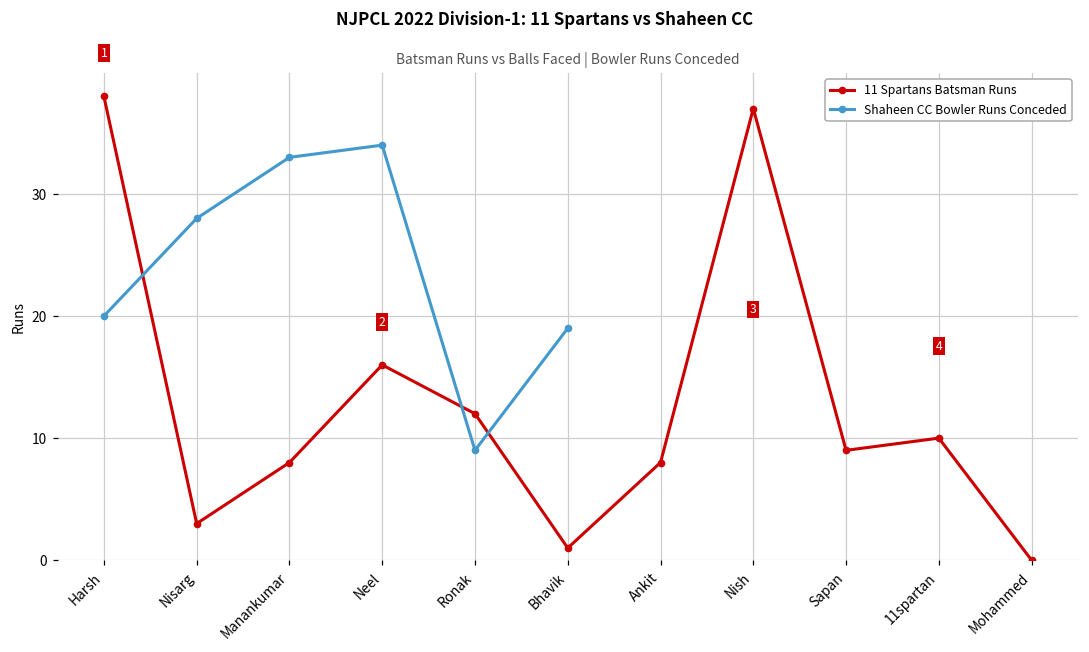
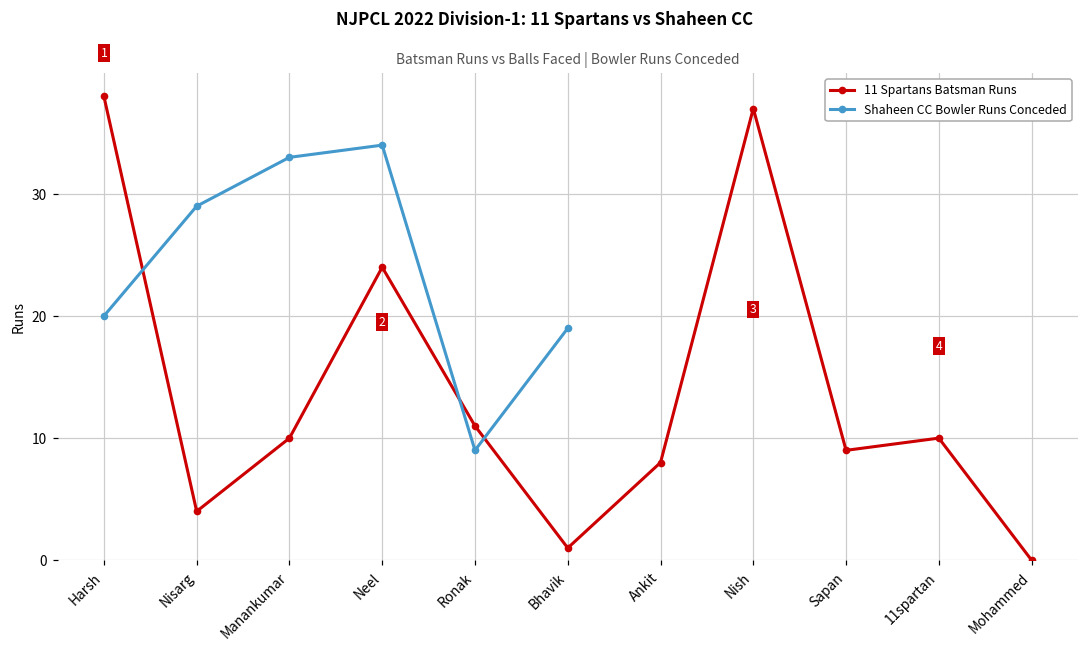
11 Spartans Batsman Runs, Nisarg: 3 -> 4
Shaheen CC Bowler Runs Conceded, Nisarg: 28 -> 29
11 Spartans Batsman Runs, Manankumar: 8 -> 10
11 Spartans Batsman Runs, Neel: 16 -> 24
11 Spartans Batsman Runs, Ronak: 12 -> 11
